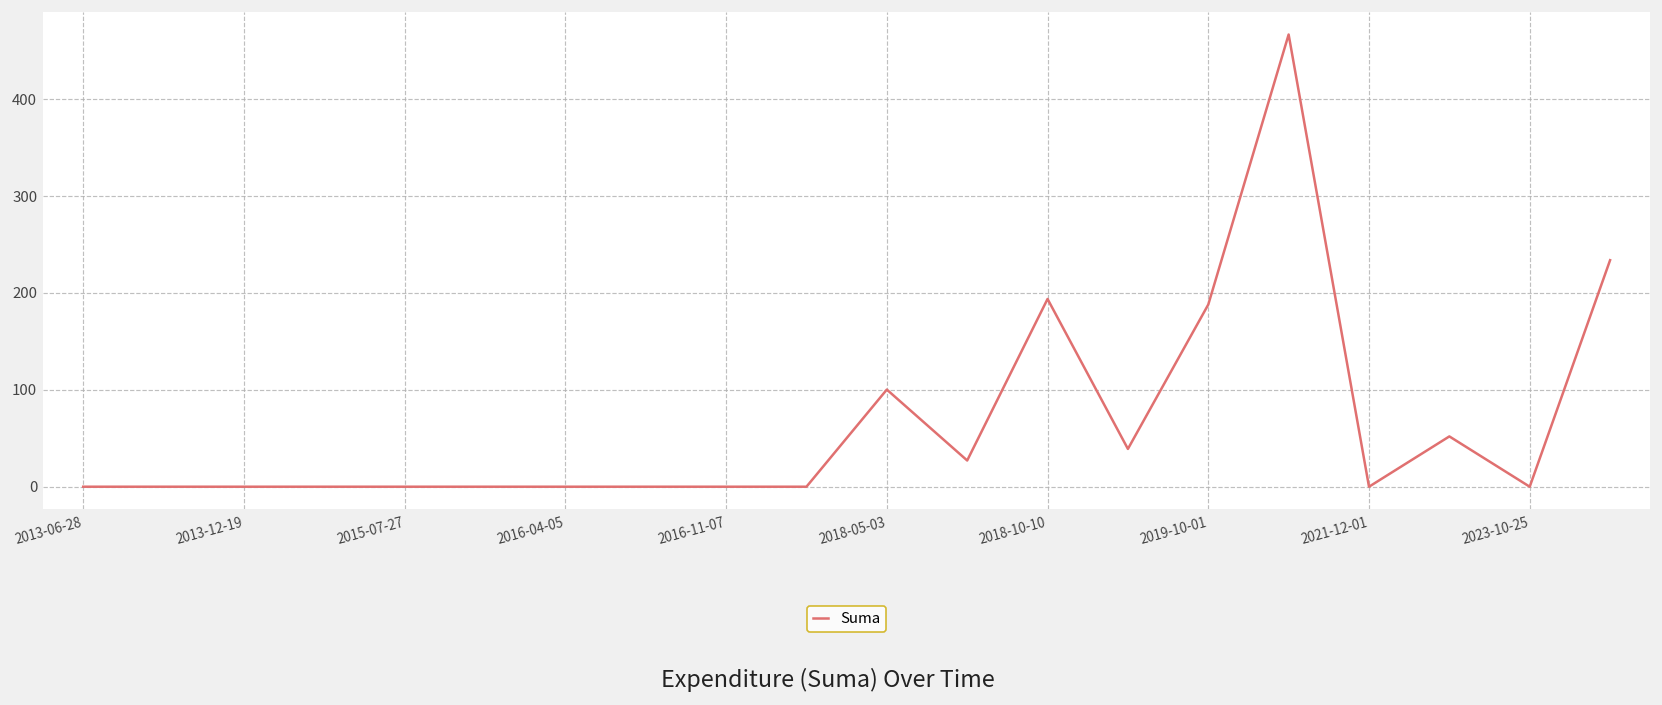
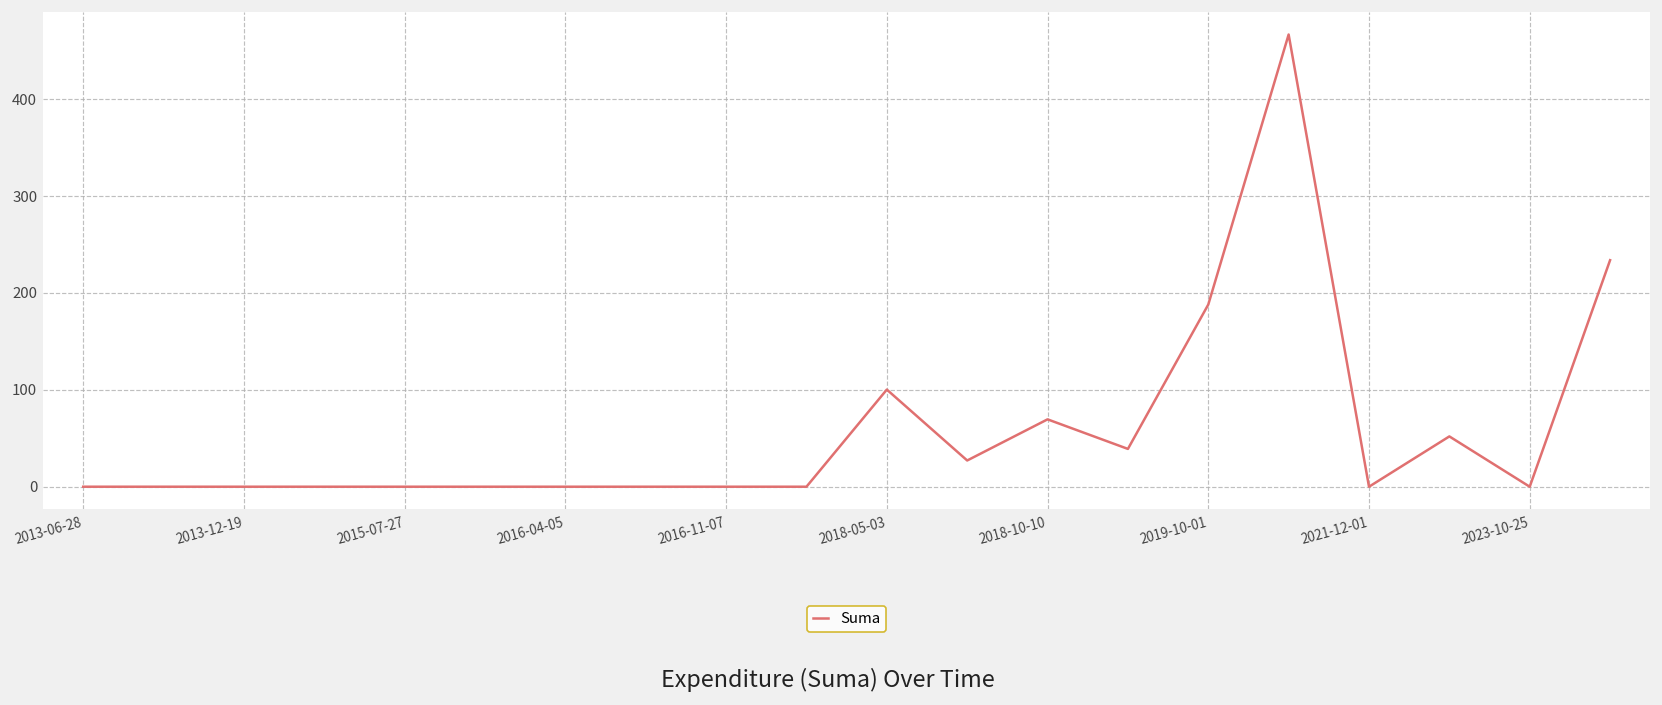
2018-10-10: 190 -> 70
